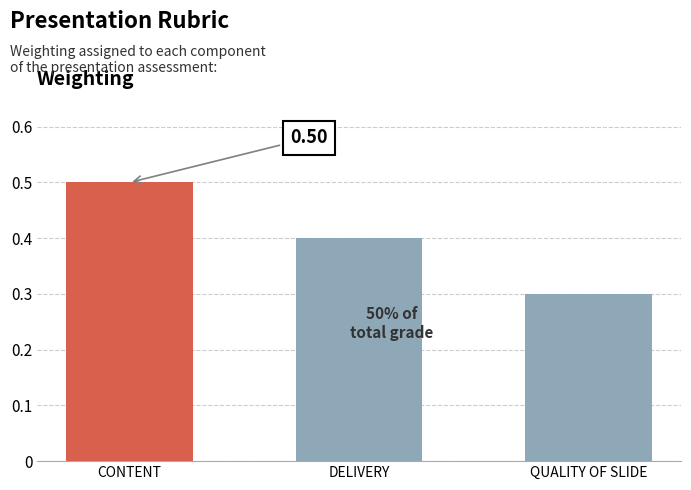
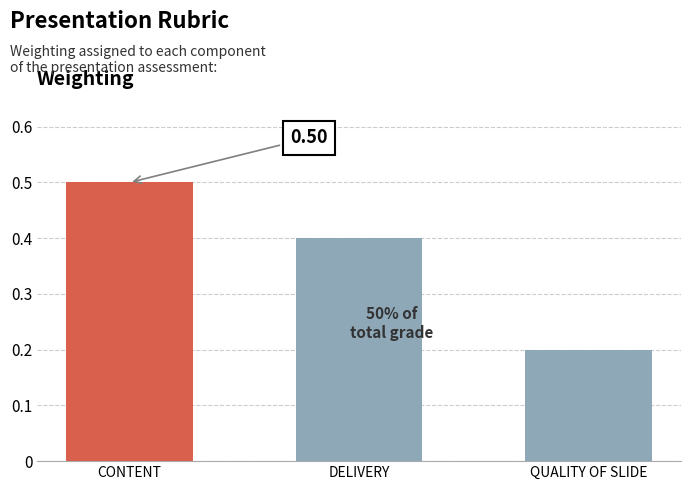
QUALITY OF SLIDE: 0.3 -> 0.2
